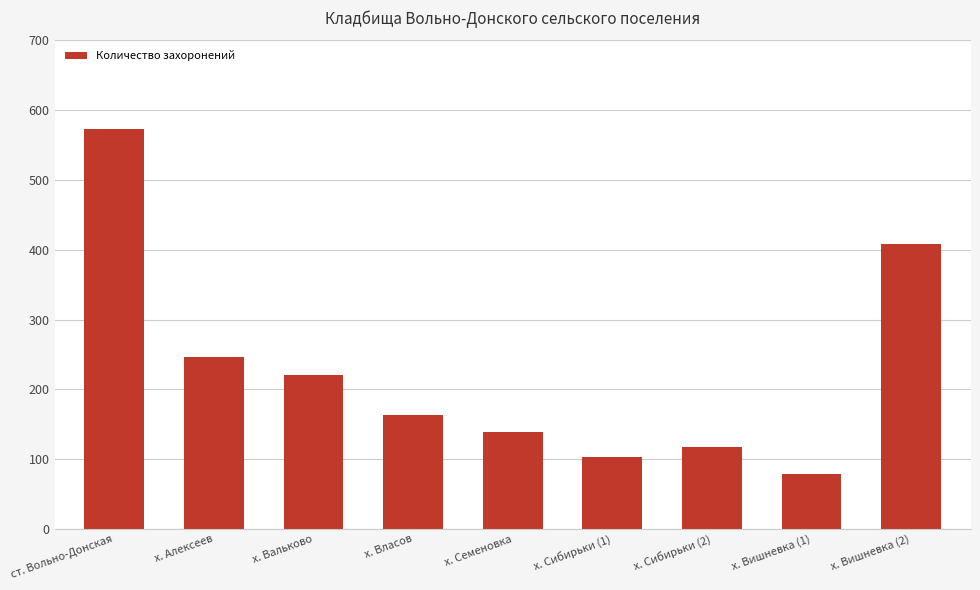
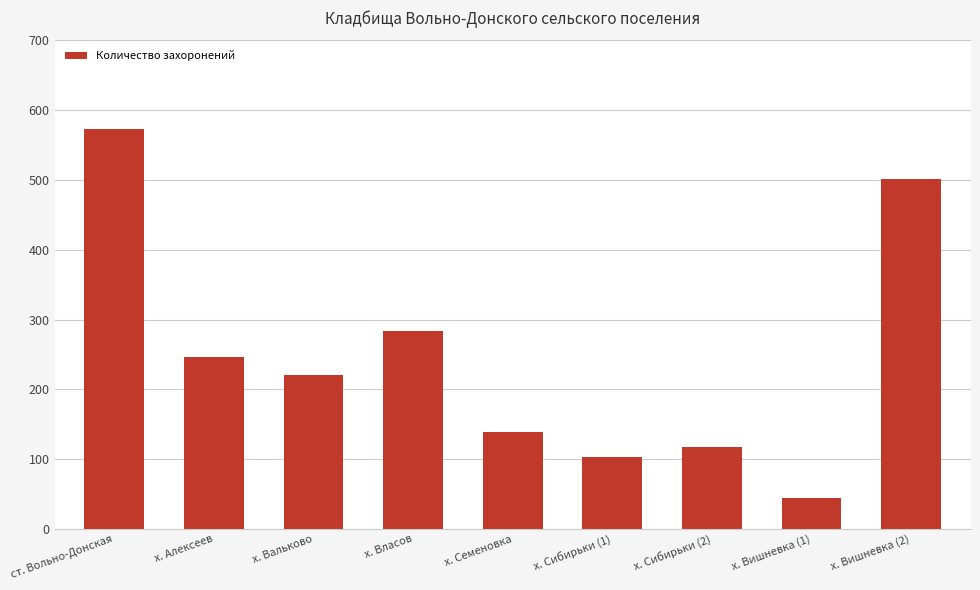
х. Власов: 160 -> 280
х. Вишневка (1): 80 -> 50
х. Вишневка (2): 410 -> 500
